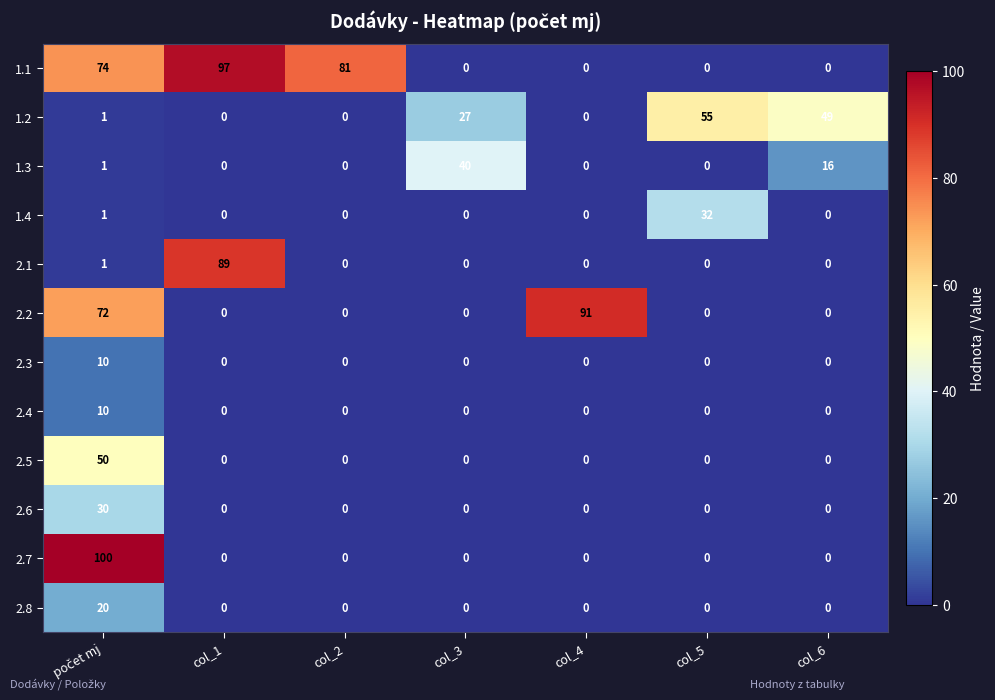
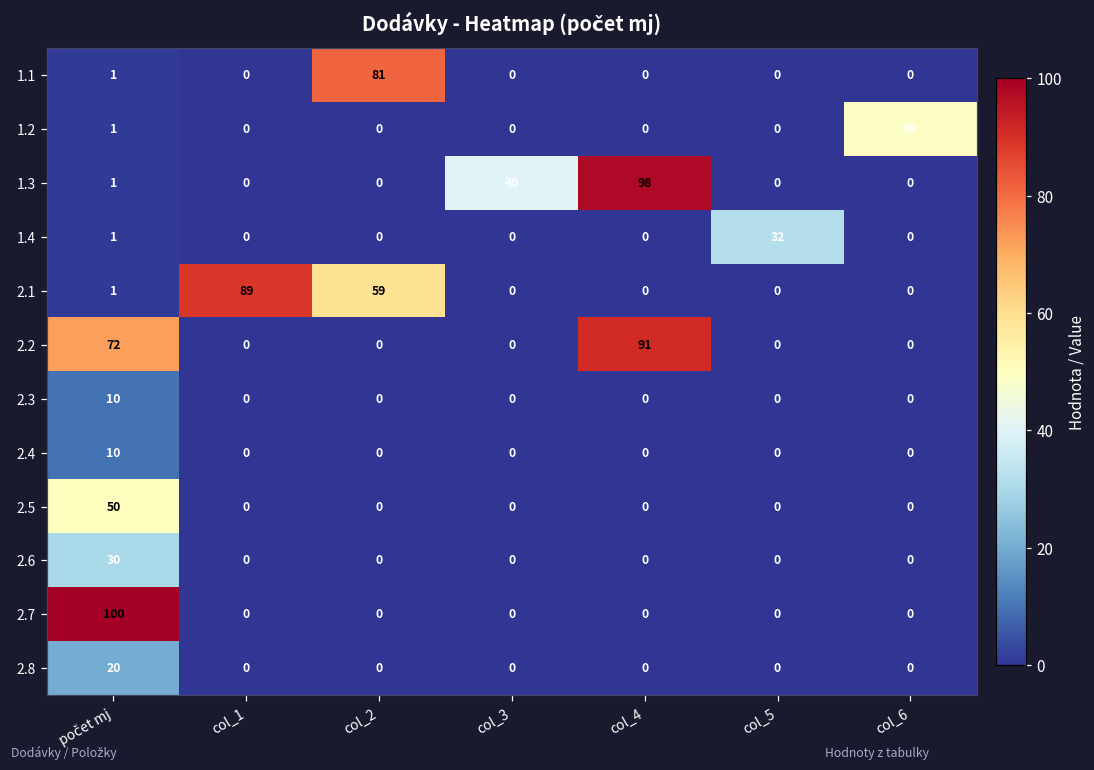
1.1, počet mj: 74 -> 1
1.1, col_1: 97 -> 0
1.2, col_3: 27 -> 0
1.2, col_5: 55 -> 0
1.3, col_4: 0 -> 98
1.3, col_6: 16 -> 0
2.1, col_2: 0 -> 59
